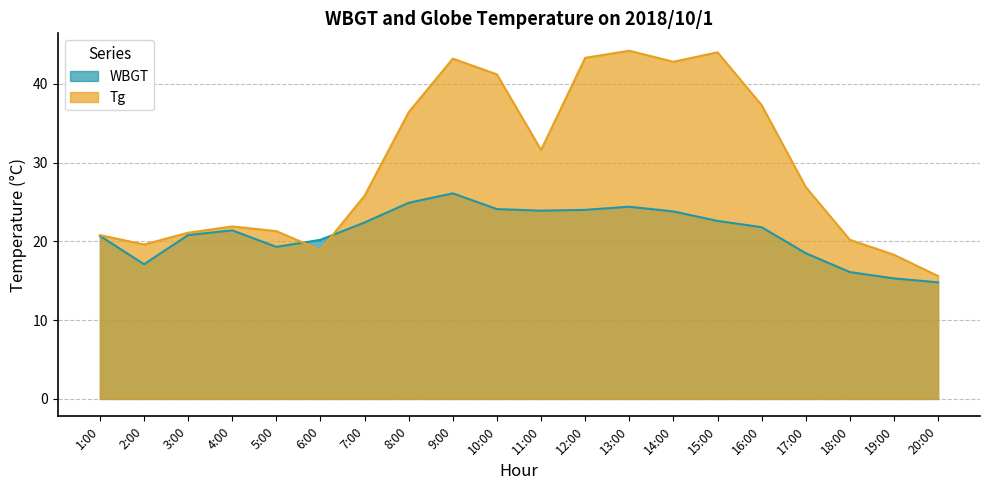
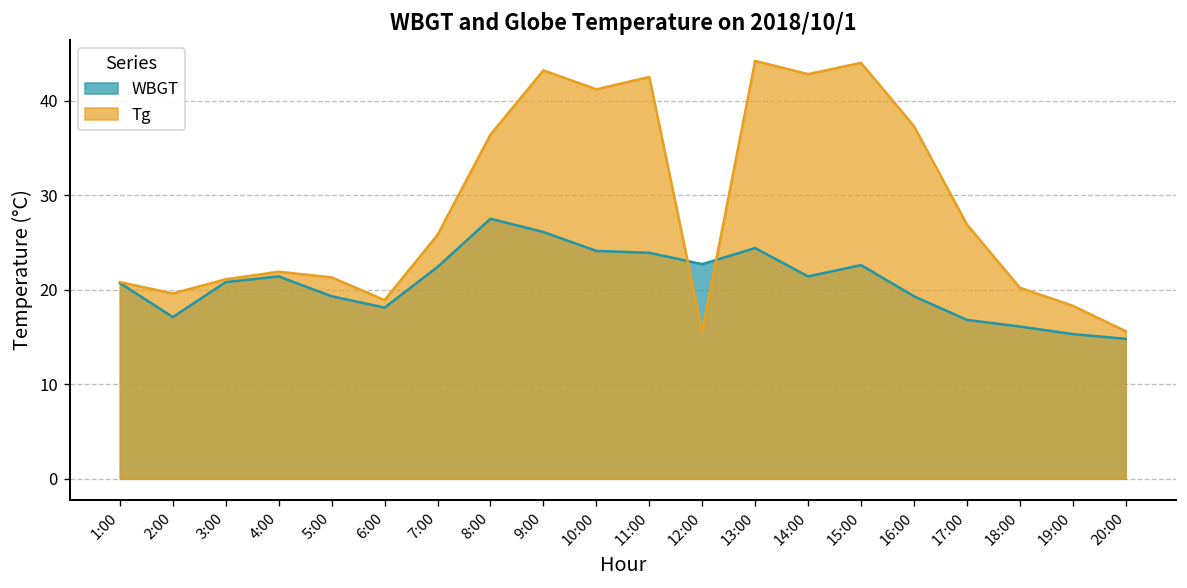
WBGT, 6:00: 20 -> 18
WBGT, 8:00: 25 -> 28
Tg, 11:00: 32 -> 43
WBGT, 12:00: 24 -> 23
Tg, 12:00: 43 -> 16
WBGT, 14:00: 24 -> 21
WBGT, 16:00: 22 -> 19
WBGT, 17:00: 19 -> 17
